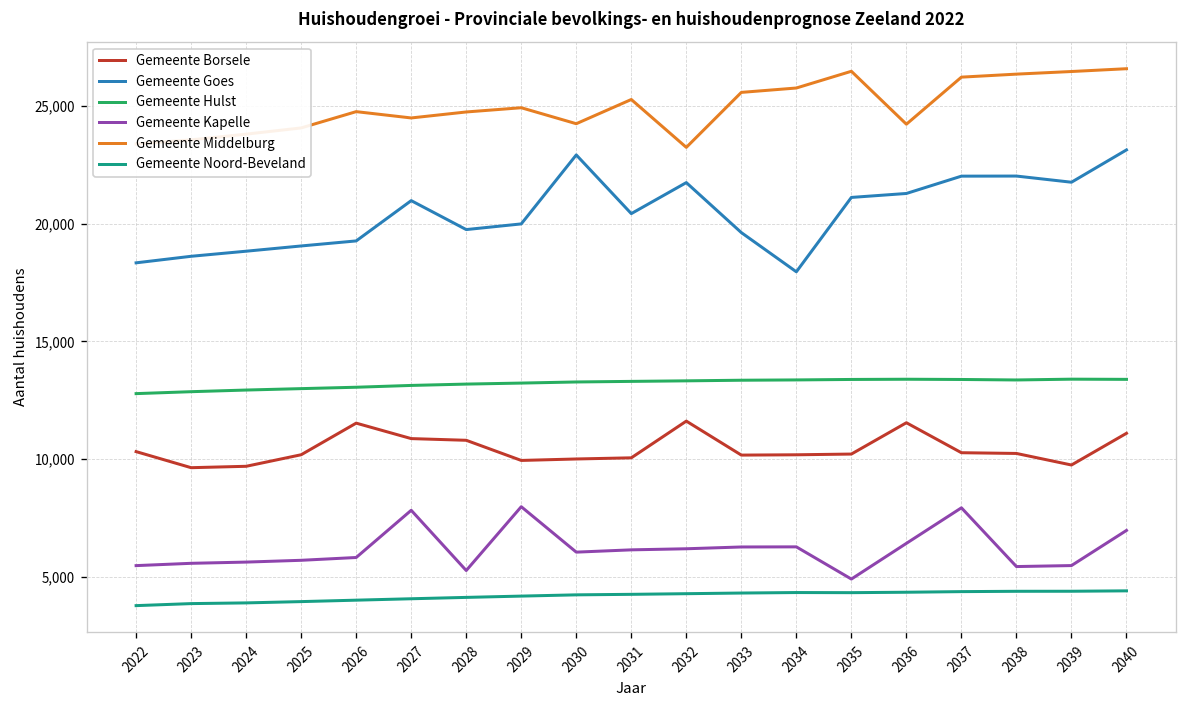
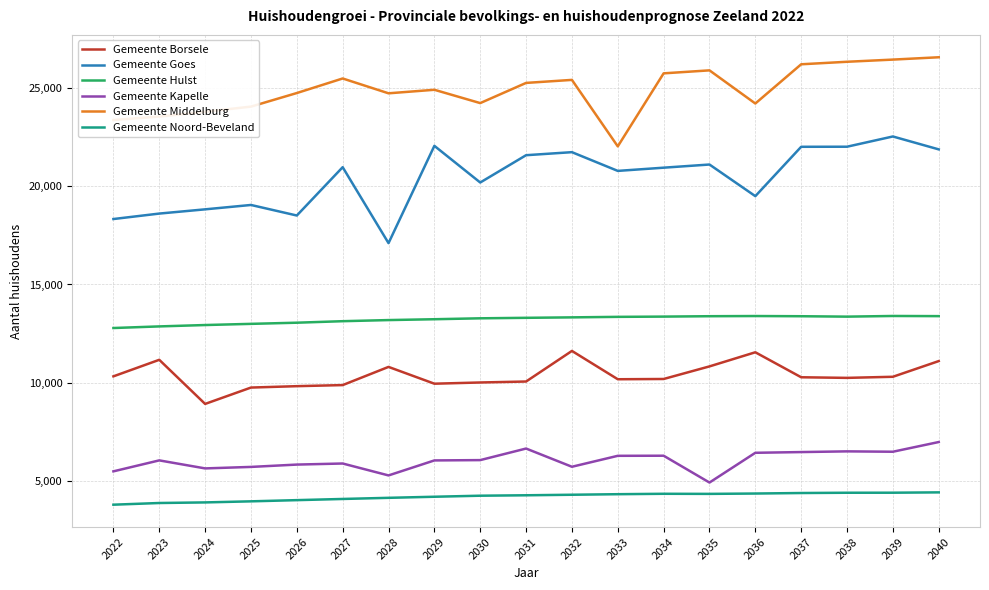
Gemeente Borsele, 2023: 9,600 -> 11,200
Gemeente Kapelle, 2023: 5,600 -> 6,000
Gemeente Borsele, 2024: 9,700 -> 8,900
Gemeente Borsele, 2025: 10,200 -> 9,700
Gemeente Borsele, 2026: 11,500 -> 9,800
Gemeente Goes, 2026: 19,300 -> 18,500
Gemeente Borsele, 2027: 10,900 -> 9,900
Gemeente Kapelle, 2027: 7,800 -> 5,900
Gemeente Middelburg, 2027: 24,500 -> 25,500
Gemeente Goes, 2028: 19,800 -> 17,100
Gemeente Goes, 2029: 20,000 -> 22,100
Gemeente Kapelle, 2029: 8,000 -> 6,000
Gemeente Goes, 2030: 22,900 -> 20,200
Gemeente Goes, 2031: 20,400 -> 21,600
Gemeente Kapelle, 2031: 6,100 -> 6,600
Gemeente Kapelle, 2032: 6,200 -> 5,700
Gemeente Middelburg, 2032: 23,200 -> 25,400
Gemeente Goes, 2033: 19,600 -> 20,800
Gemeente Middelburg, 2033: 25,600 -> 22,000
Gemeente Goes, 2034: 18,000 -> 21,000
Gemeente Borsele, 2035: 10,200 -> 10,800
Gemeente Middelburg, 2035: 26,500 -> 25,900
Gemeente Goes, 2036: 21,300 -> 19,500
Gemeente Kapelle, 2037: 7,900 -> 6,500
Gemeente Kapelle, 2038: 5,400 -> 6,500
Gemeente Borsele, 2039: 9,700 -> 10,300
Gemeente Goes, 2039: 21,800 -> 22,500
Gemeente Kapelle, 2039: 5,500 -> 6,500
Gemeente Goes, 2040: 23,100 -> 21,900
